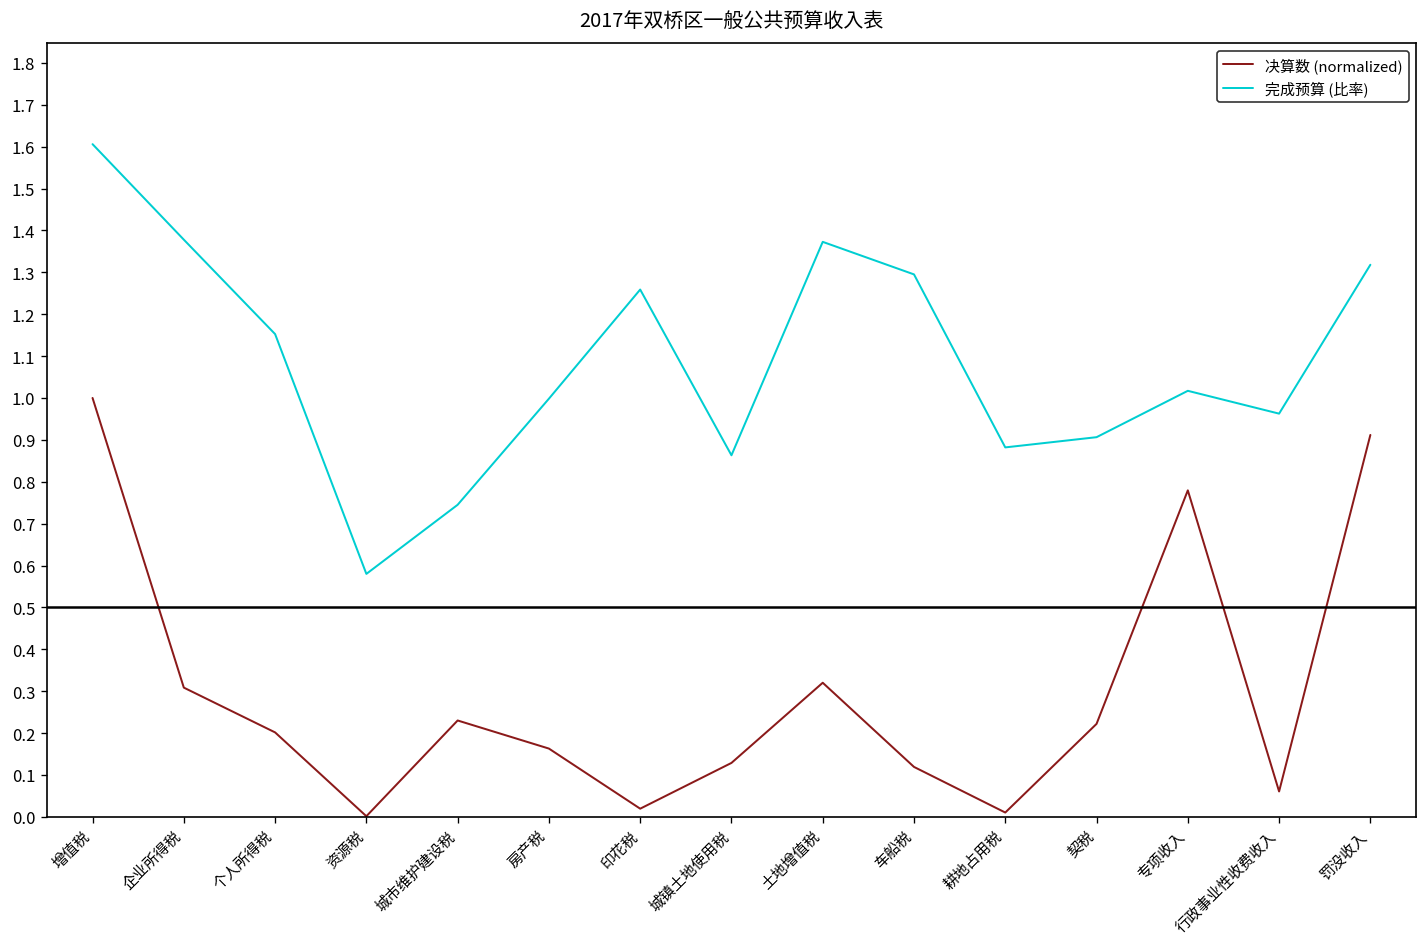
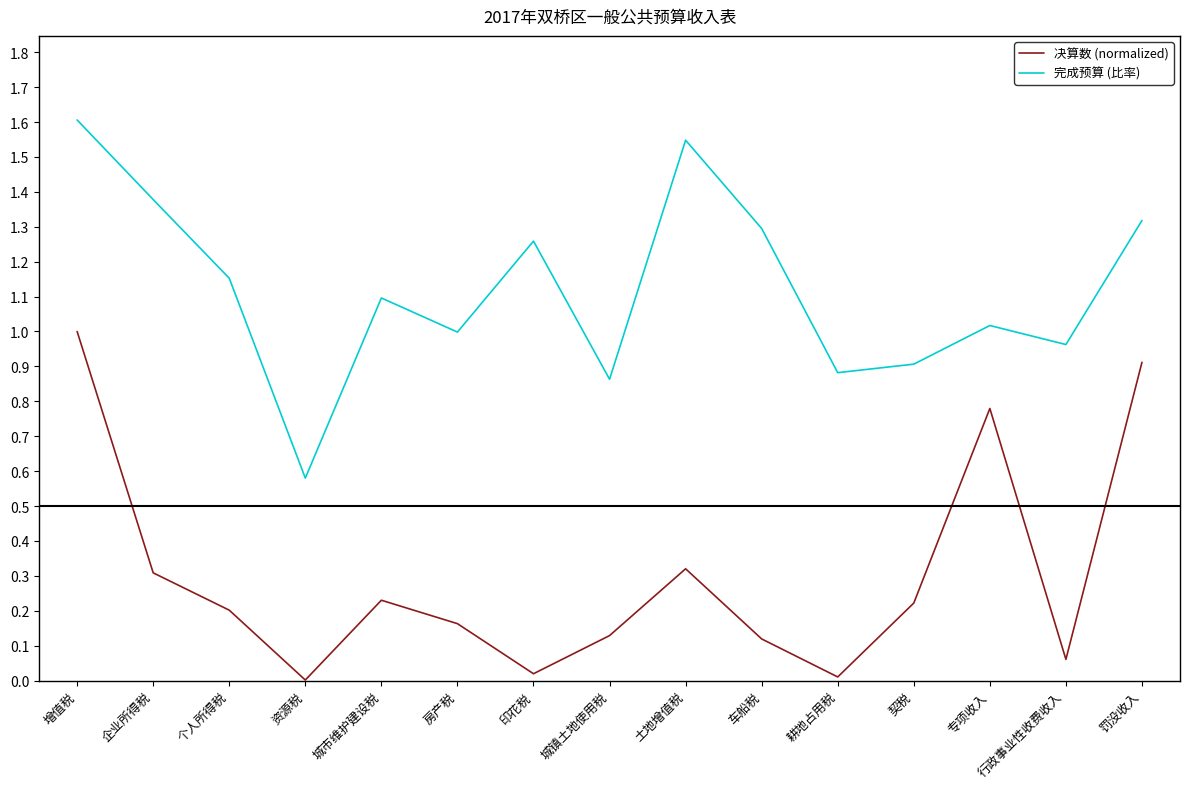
完成预算 (比率), 城市维护建设税: 0.75 -> 1.10
完成预算 (比率), 土地增值税: 1.37 -> 1.55
